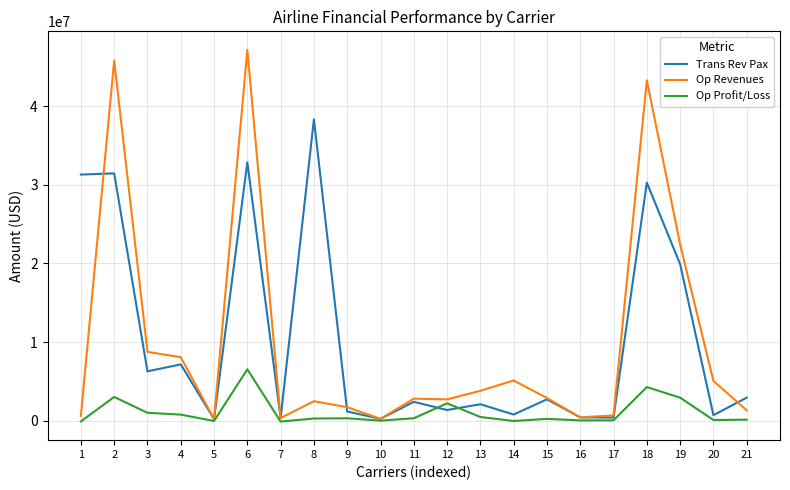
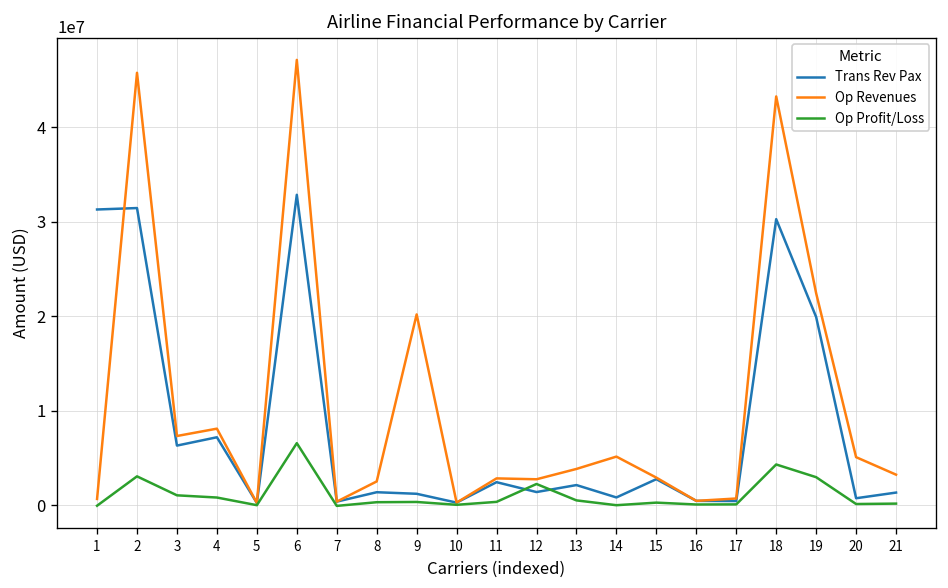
Op Revenues, 3: 9000000 -> 7000000
Trans Rev Pax, 8: 38000000 -> 1000000
Op Revenues, 9: 2000000 -> 20000000
Trans Rev Pax, 21: 3000000 -> 1000000
Op Revenues, 21: 1000000 -> 3000000
